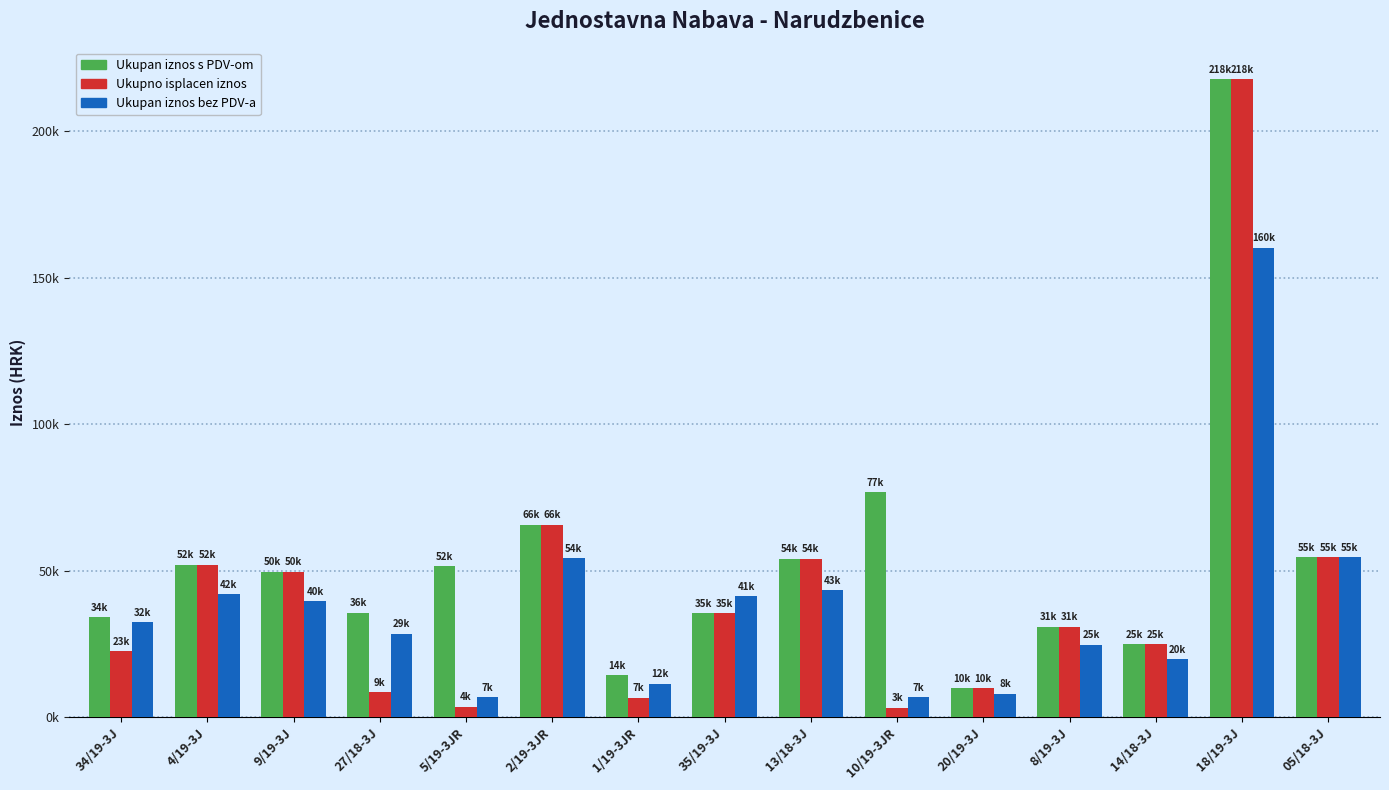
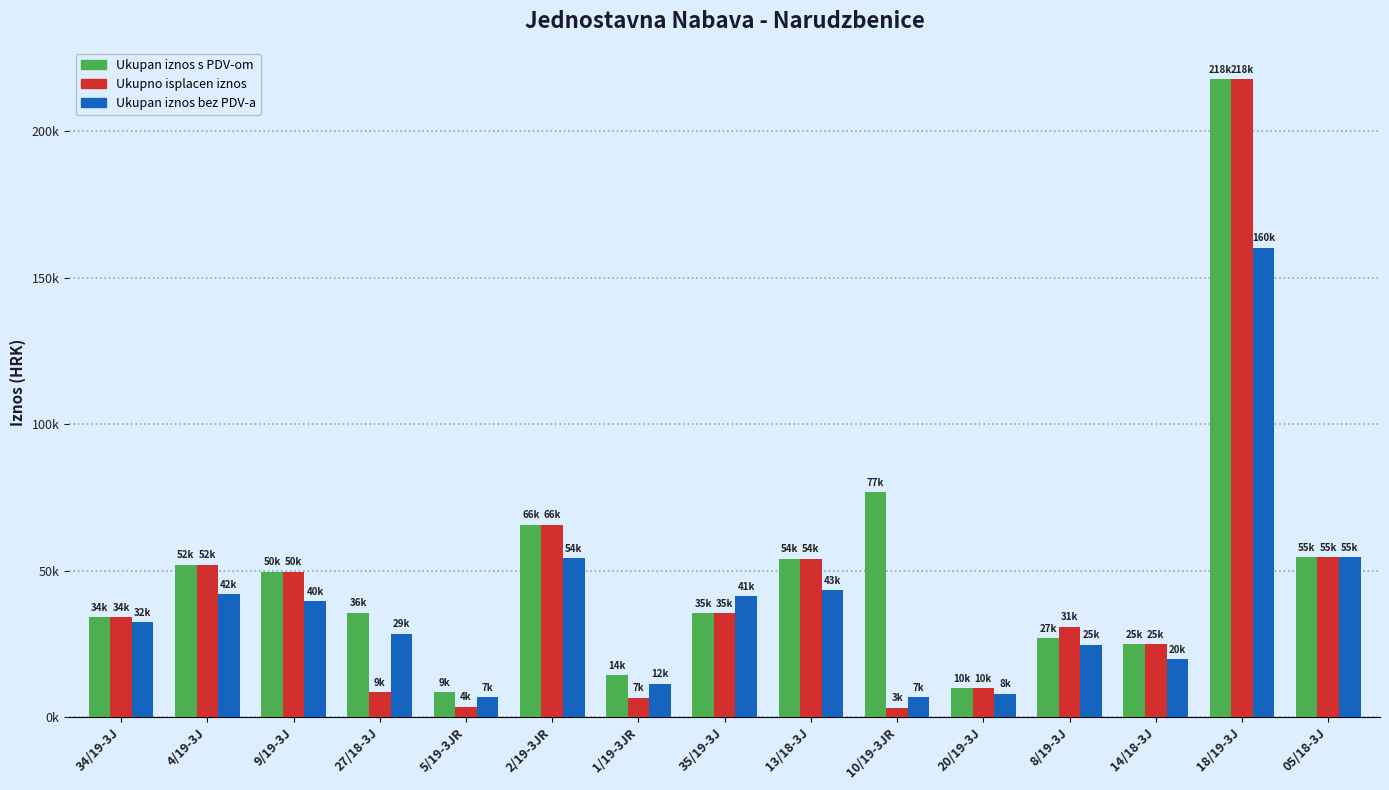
Ukupno isplacen iznos, 34/19-3J: 23k -> 34k
Ukupan iznos s PDV-om, 5/19-3JR: 52k -> 9k
Ukupan iznos s PDV-om, 8/19-3J: 31k -> 27k
